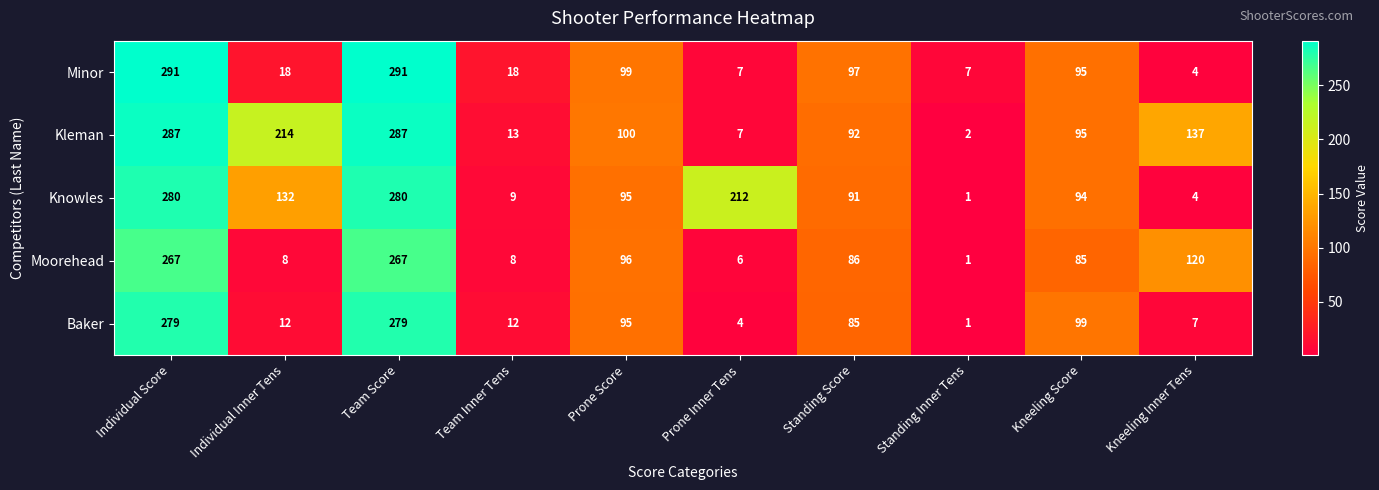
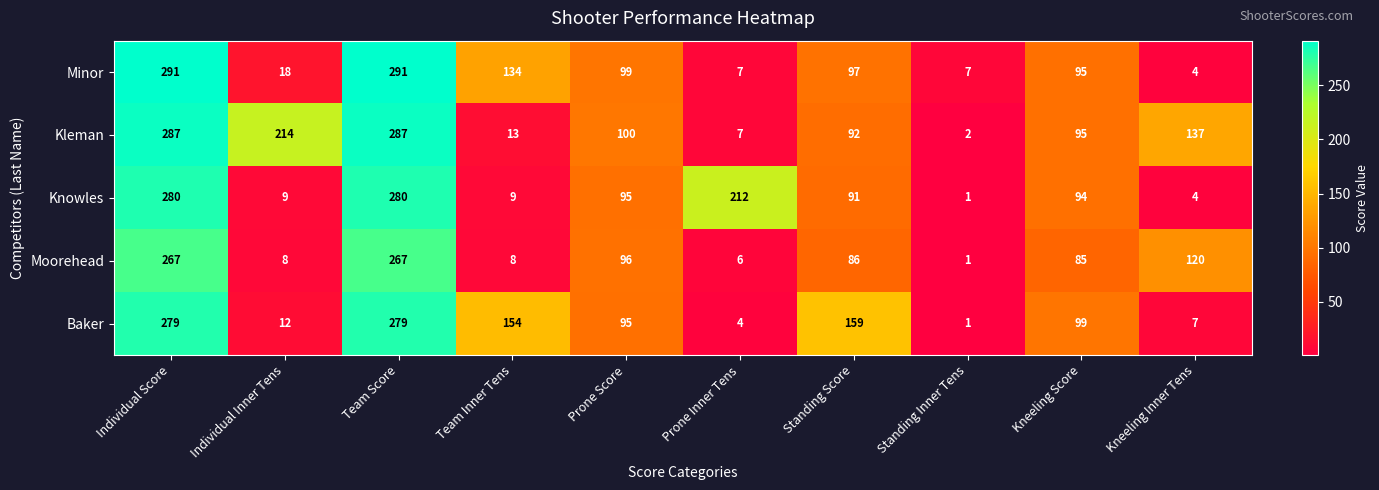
Minor, Team Inner Tens: 18 -> 134
Knowles, Individual Inner Tens: 132 -> 9
Baker, Team Inner Tens: 12 -> 154
Baker, Standing Score: 85 -> 159
